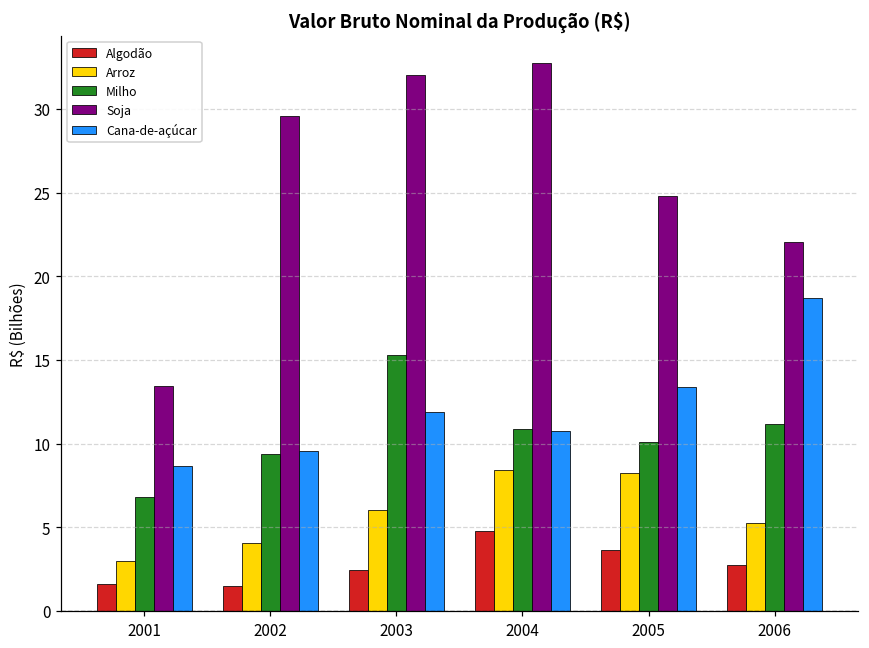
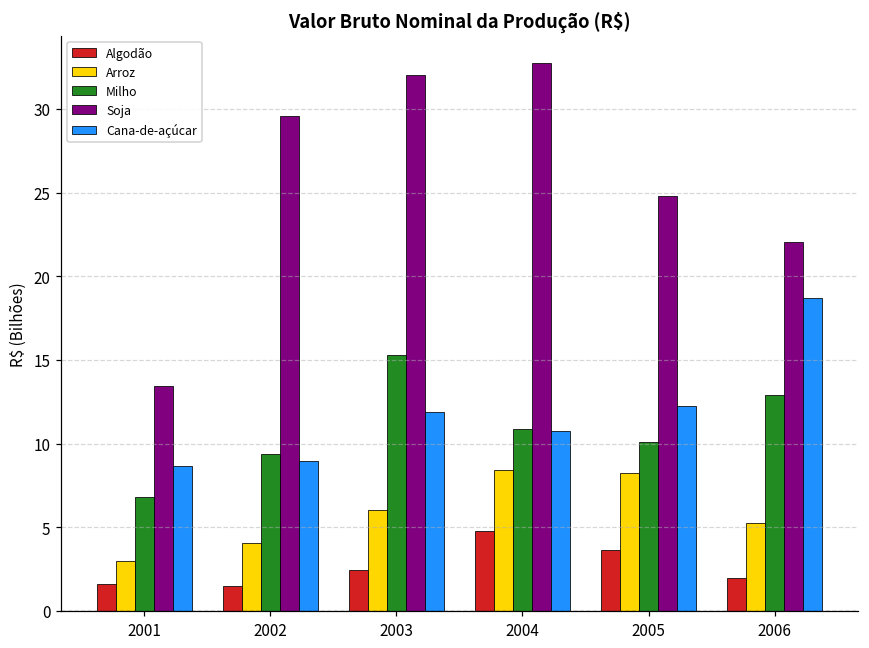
Cana-de-açúcar, 2002: 9.5 -> 8.9
Cana-de-açúcar, 2005: 13.4 -> 12.2
Algodão, 2006: 2.7 -> 2.0
Milho, 2006: 11.2 -> 12.9
